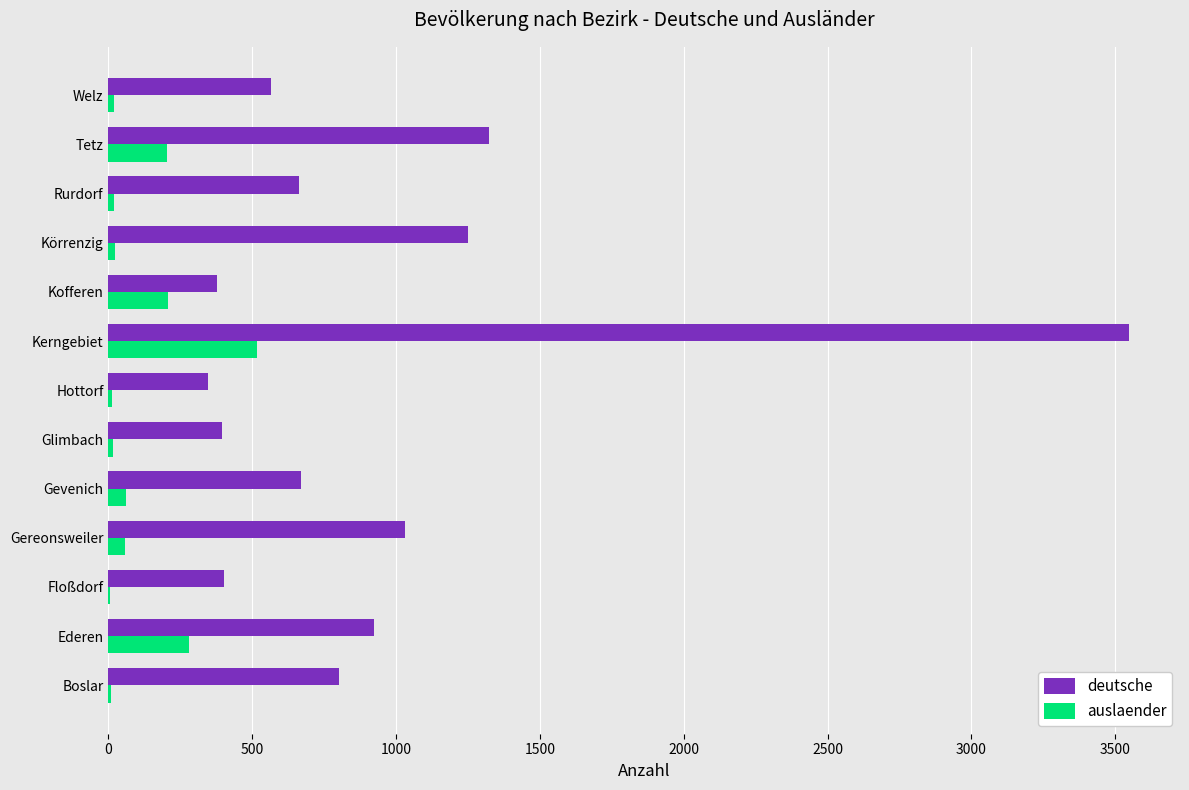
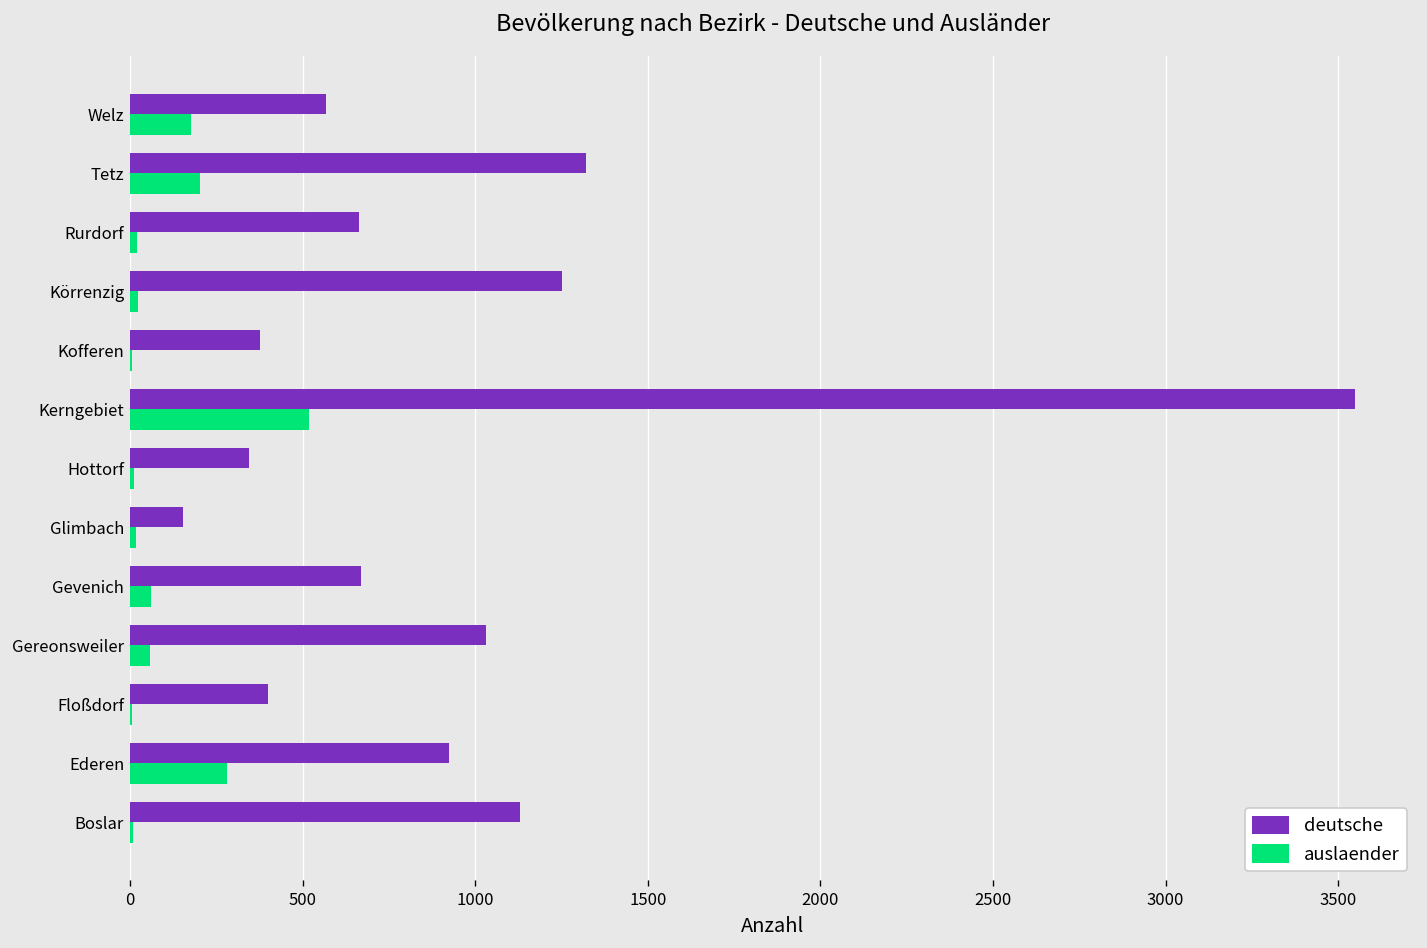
auslaender, Welz: 20 -> 180
auslaender, Kofferen: 210 -> 10
deutsche, Glimbach: 400 -> 150
deutsche, Boslar: 800 -> 1130
